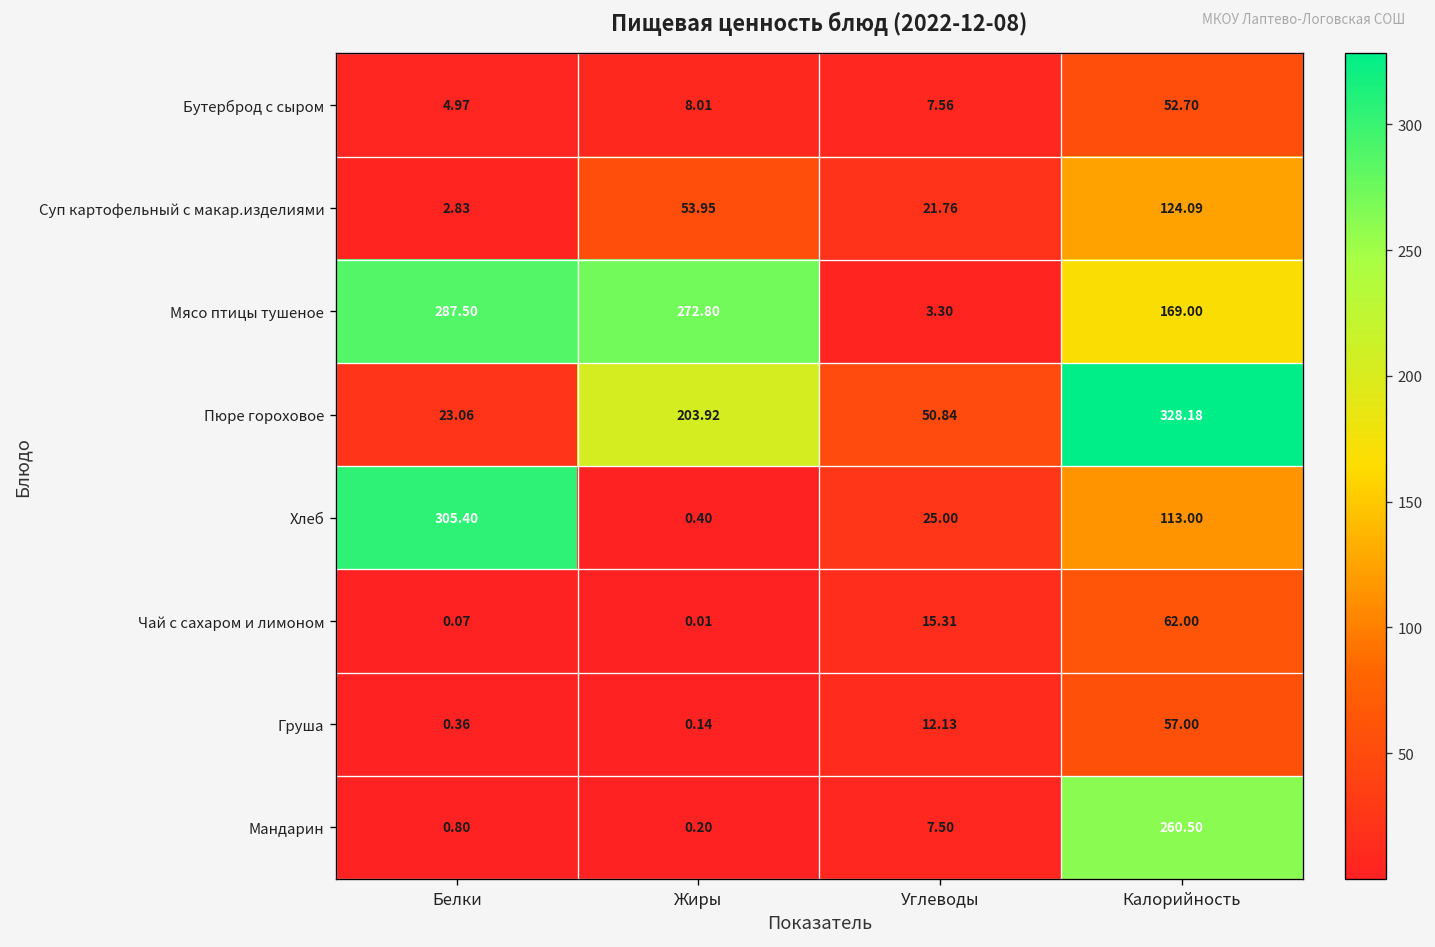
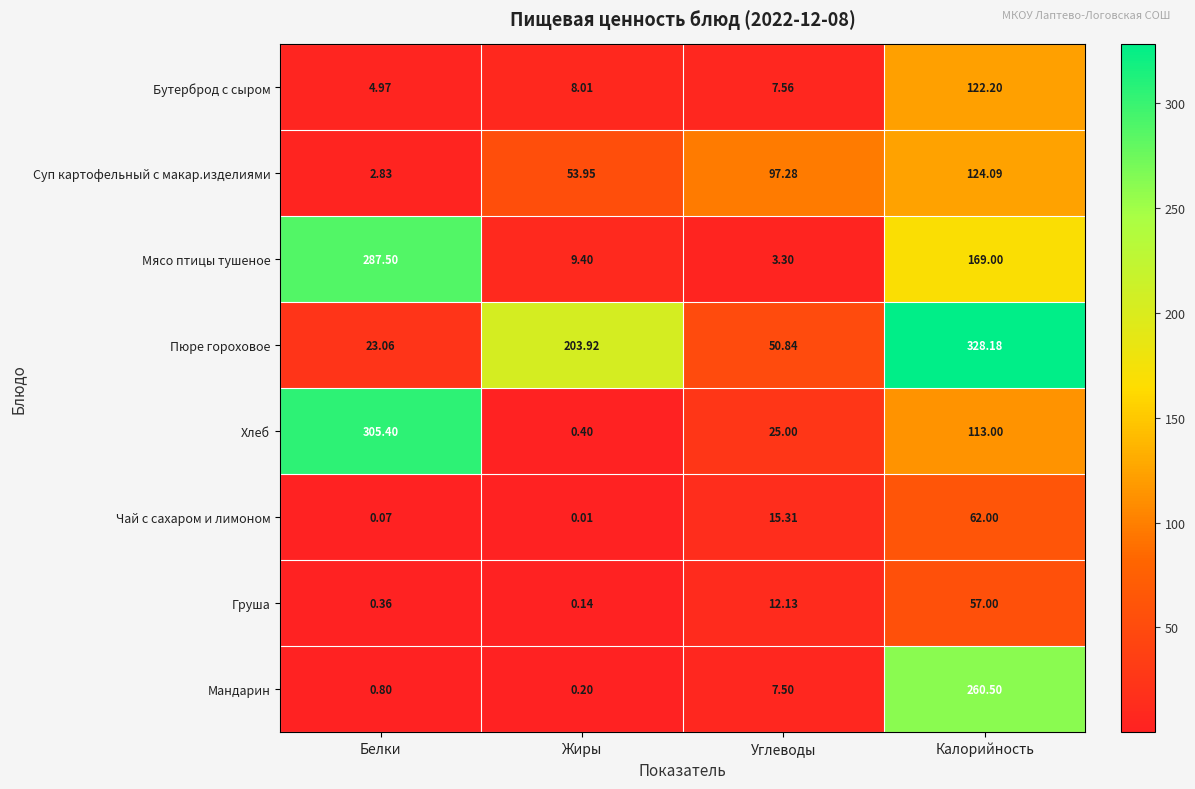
Бутерброд с сыром, Калорийность: 52.70 -> 122.20
Суп картофельный с макар.изделиями, Углеводы: 21.76 -> 97.28
Мясо птицы тушеное, Жиры: 272.80 -> 9.40
